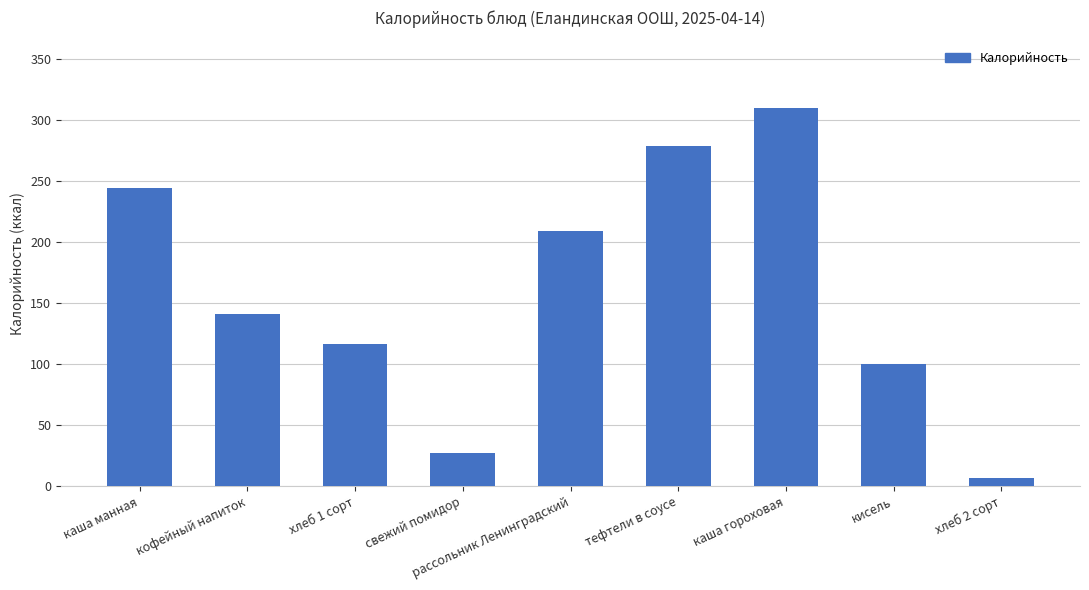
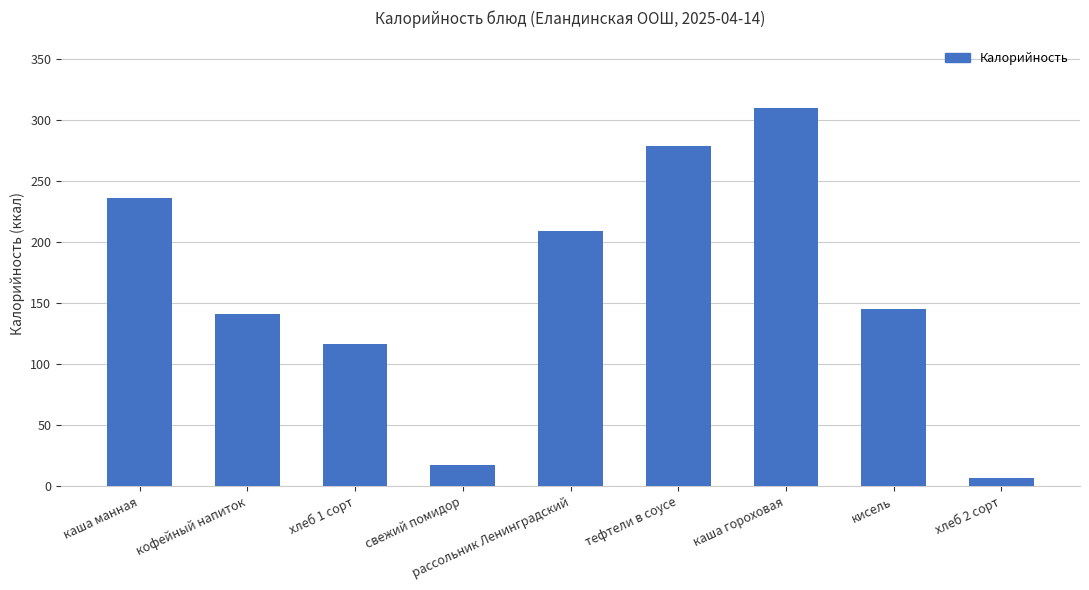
каша манная: 244 -> 235
свежий помидор: 27 -> 17
кисель: 100 -> 145
